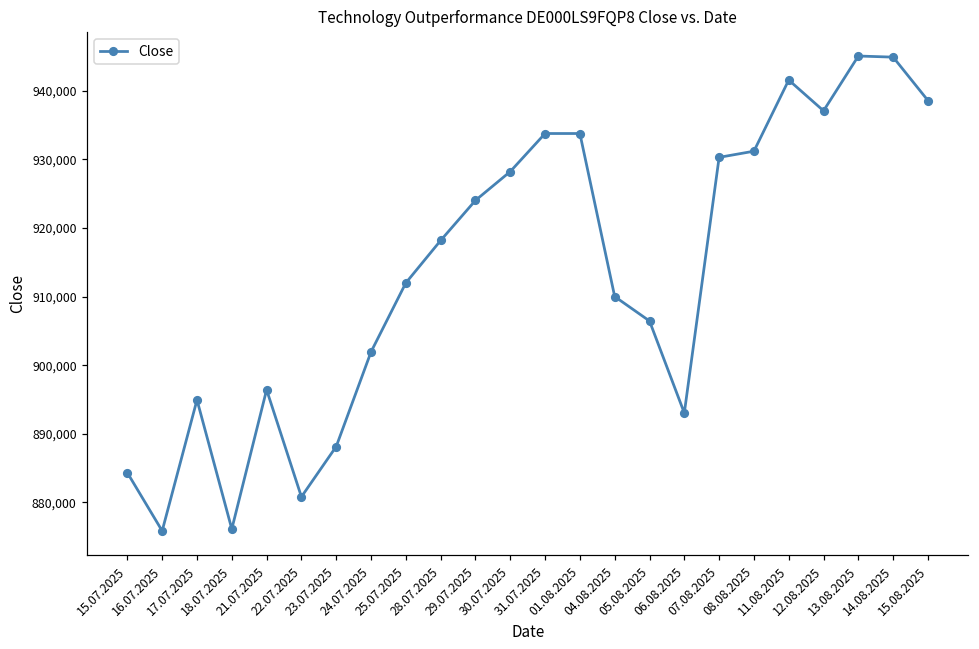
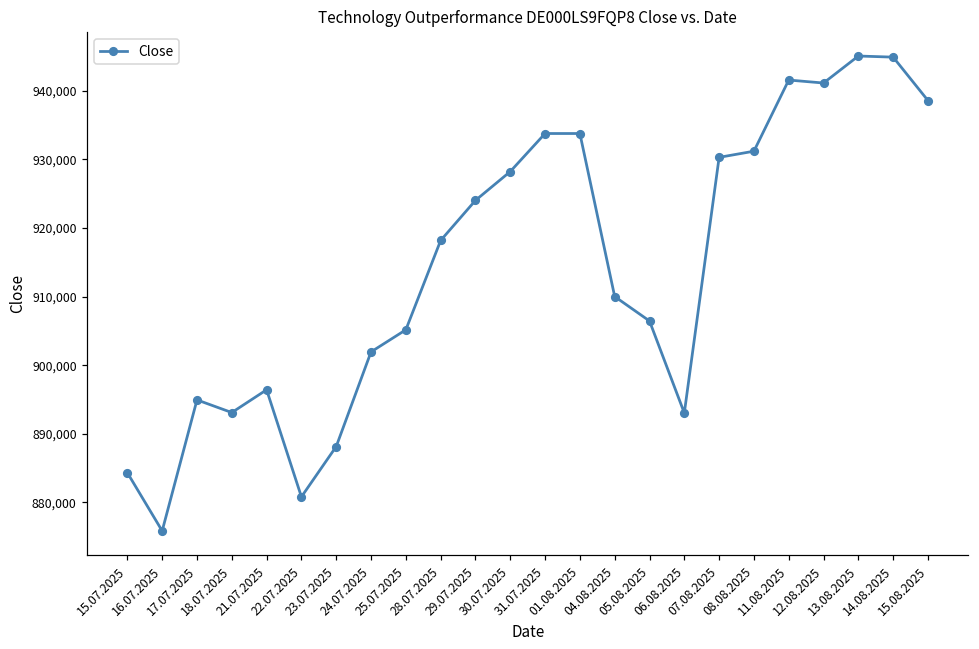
18.07.2025: 876,000 -> 893,000
25.07.2025: 912,000 -> 905,000
12.08.2025: 937,000 -> 941,000
